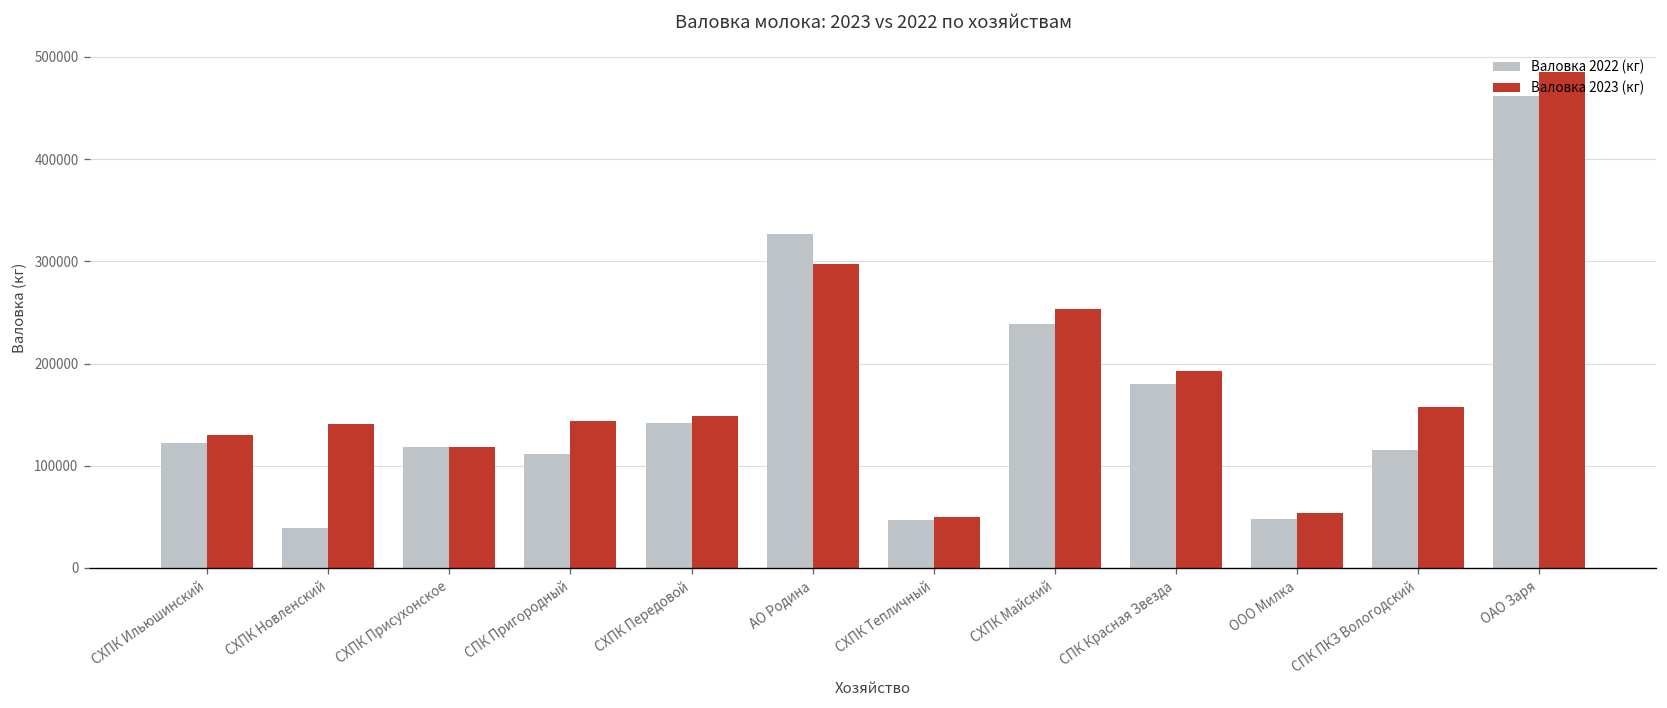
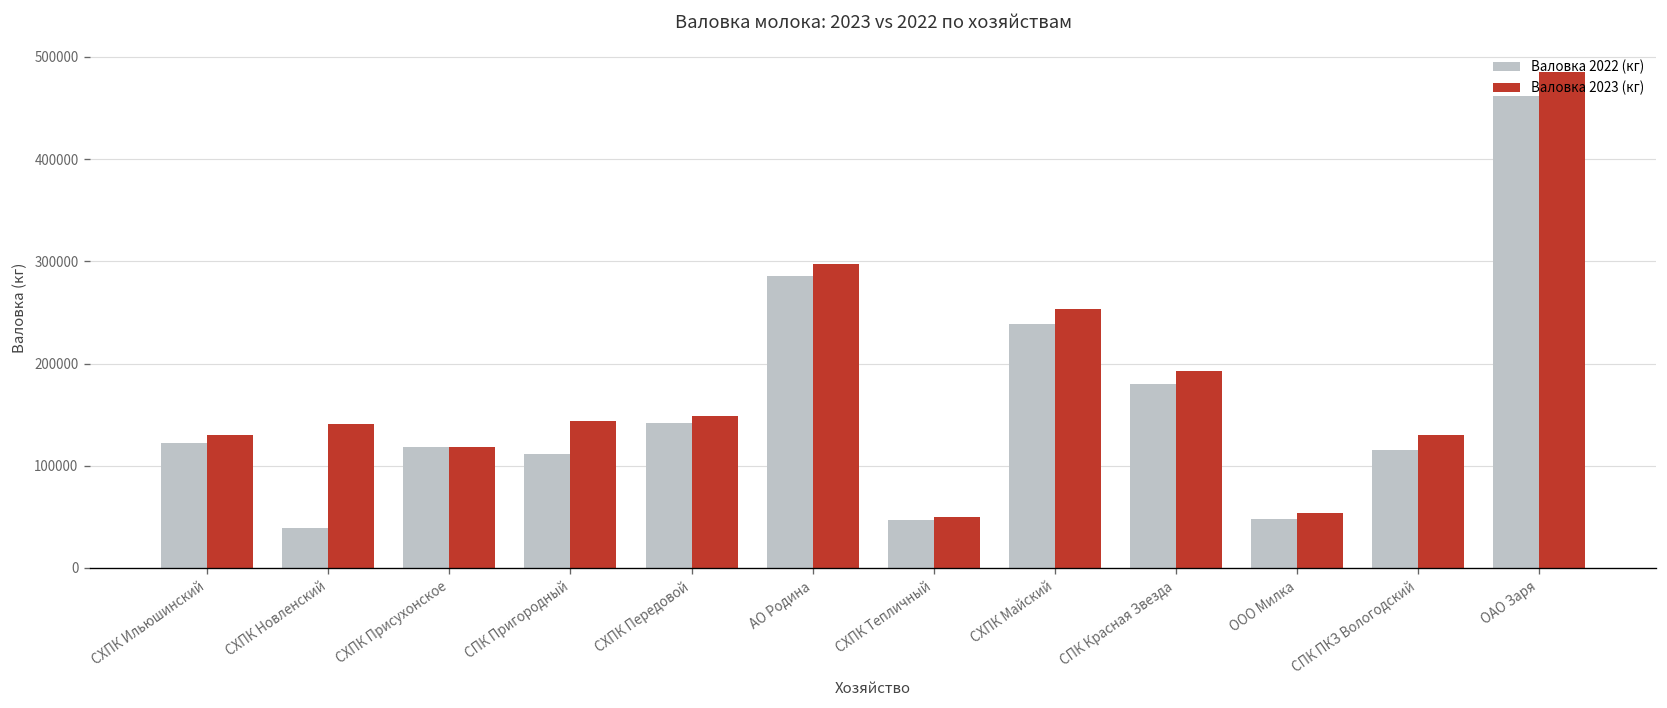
Валовка 2022 (кг), АО Родина: 330000 -> 290000
Валовка 2023 (кг), СПК ПКЗ Вологодский: 160000 -> 130000
